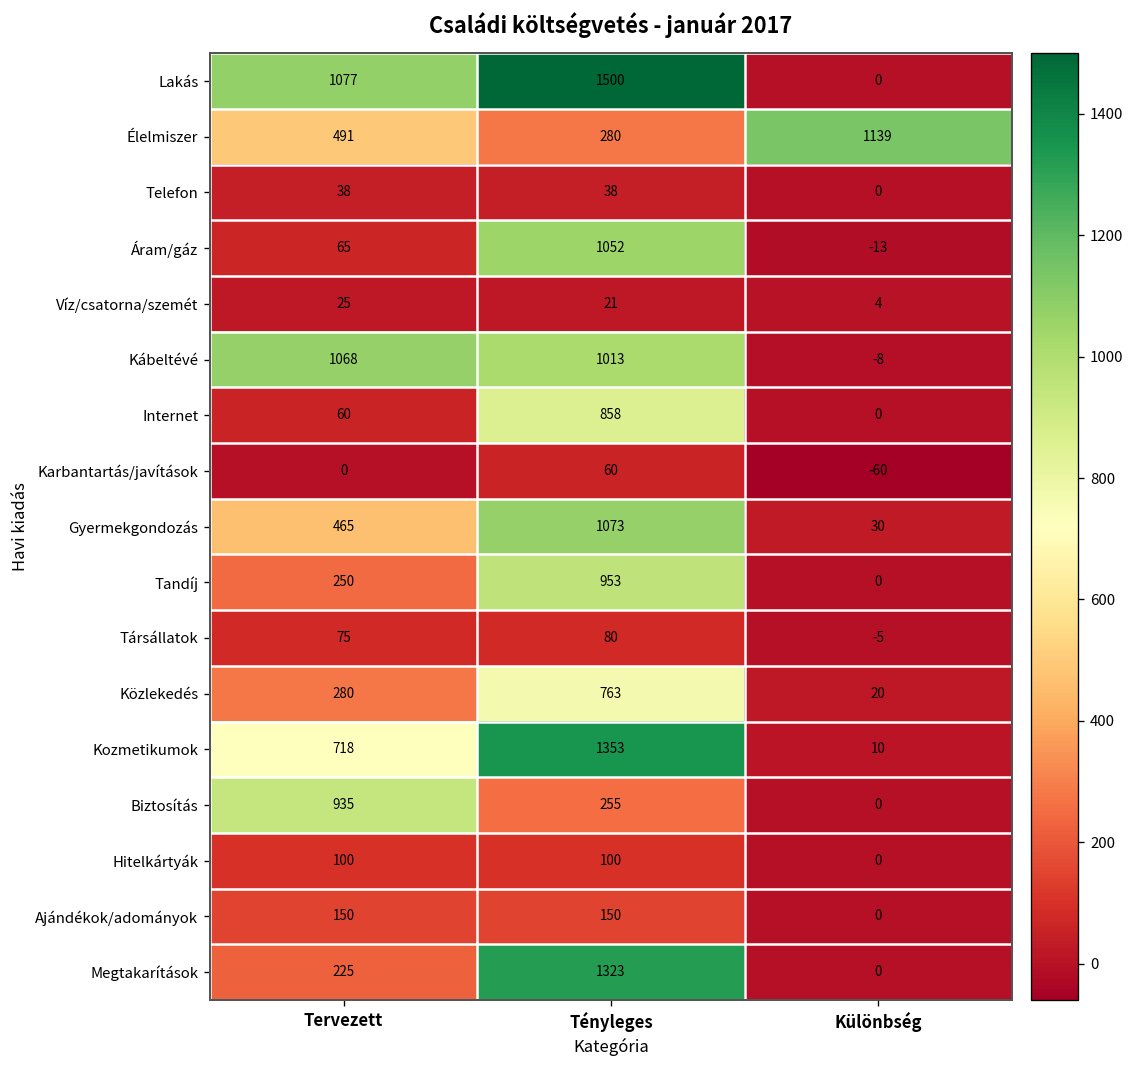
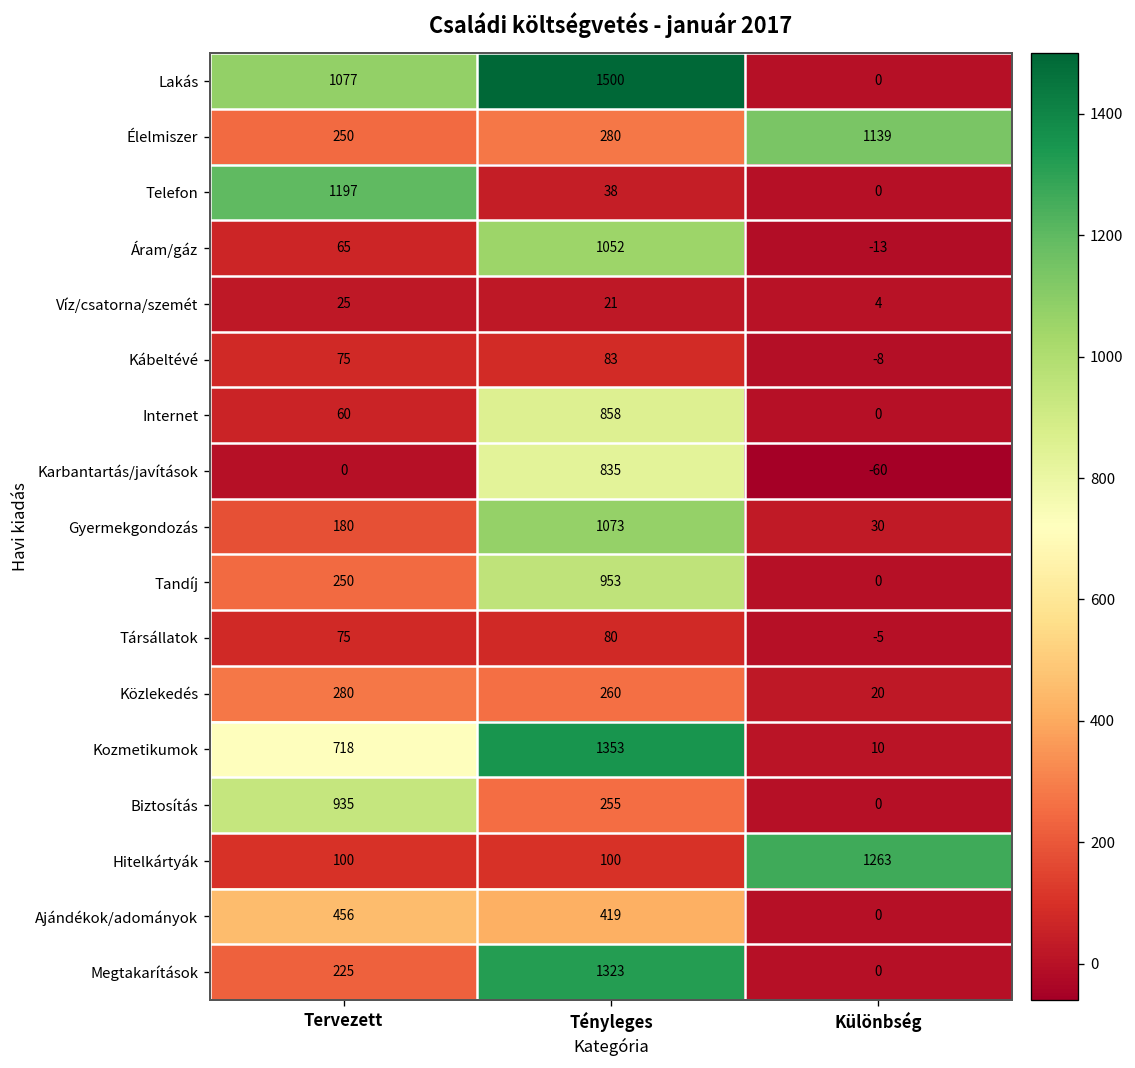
Élelmiszer, Tervezett: 491 -> 250
Telefon, Tervezett: 38 -> 1197
Kábeltévé, Tervezett: 1068 -> 75
Kábeltévé, Tényleges: 1013 -> 83
Karbantartás/javítások, Tényleges: 60 -> 835
Gyermekgondozás, Tervezett: 465 -> 180
Közlekedés, Tényleges: 763 -> 260
Hitelkártyák, Különbség: 0 -> 1263
Ajándékok/adományok, Tervezett: 150 -> 456
Ajándékok/adományok, Tényleges: 150 -> 419
